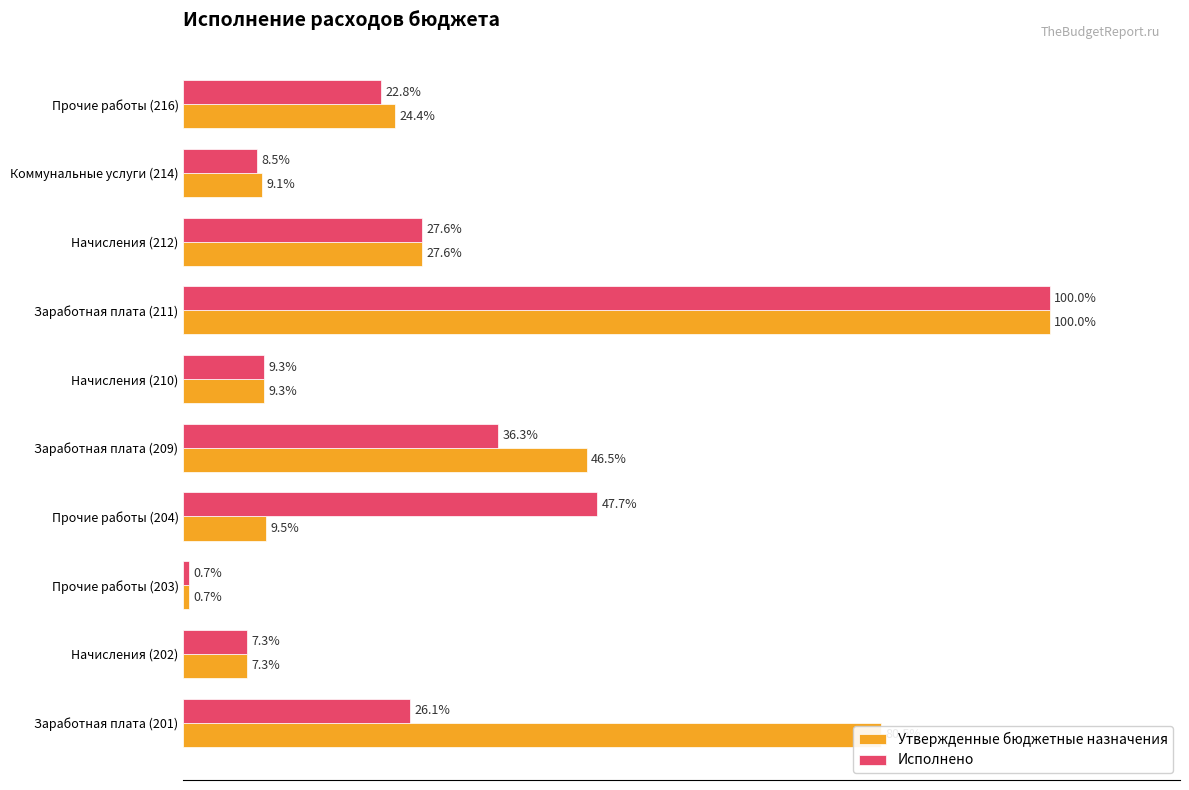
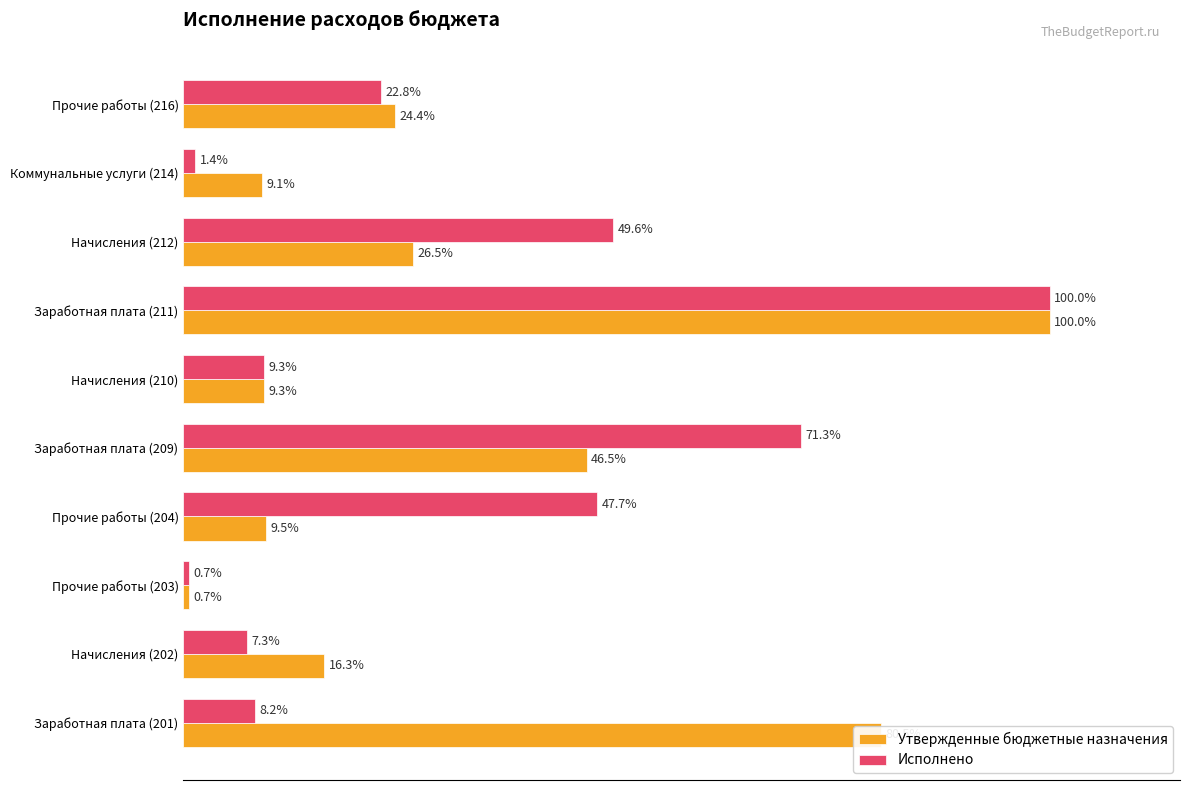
Исполнено, Коммунальные услуги (214): 8.5% -> 1.4%
Исполнено, Начисления (212): 27.6% -> 49.6%
Утвержденные бюджетные назначения, Начисления (212): 27.6% -> 26.5%
Исполнено, Заработная плата (209): 36.3% -> 71.3%
Утвержденные бюджетные назначения, Начисления (202): 7.3% -> 16.3%
Исполнено, Заработная плата (201): 26.1% -> 8.2%
